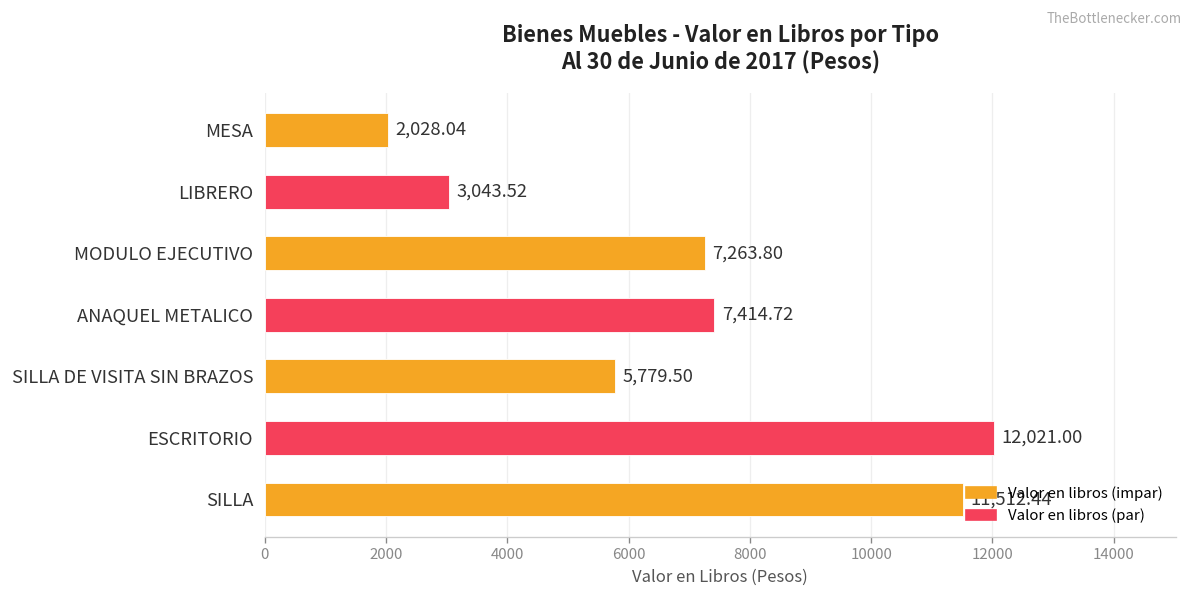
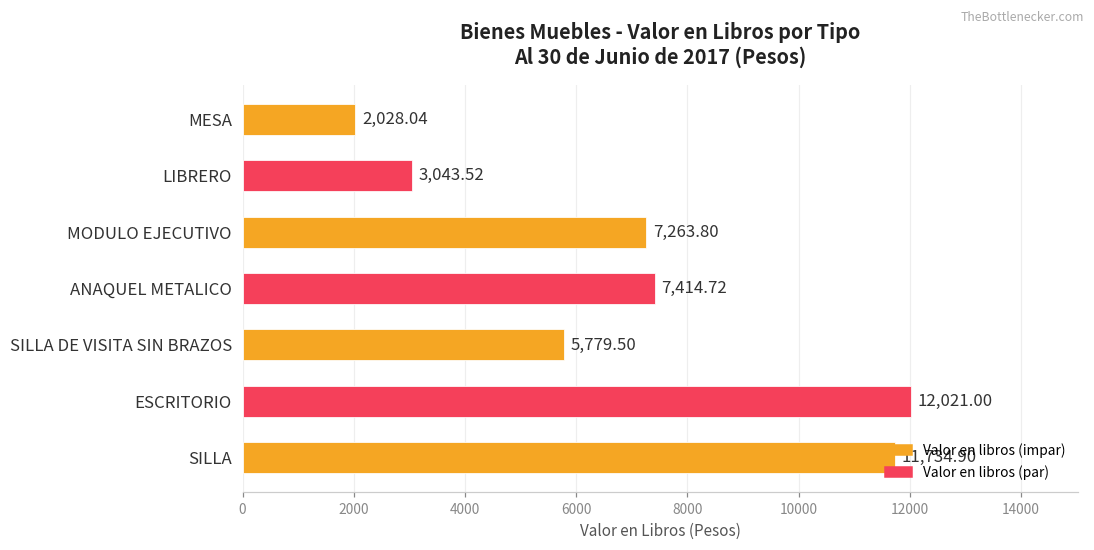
SILLA: 11,512.44 -> 11,734.90
